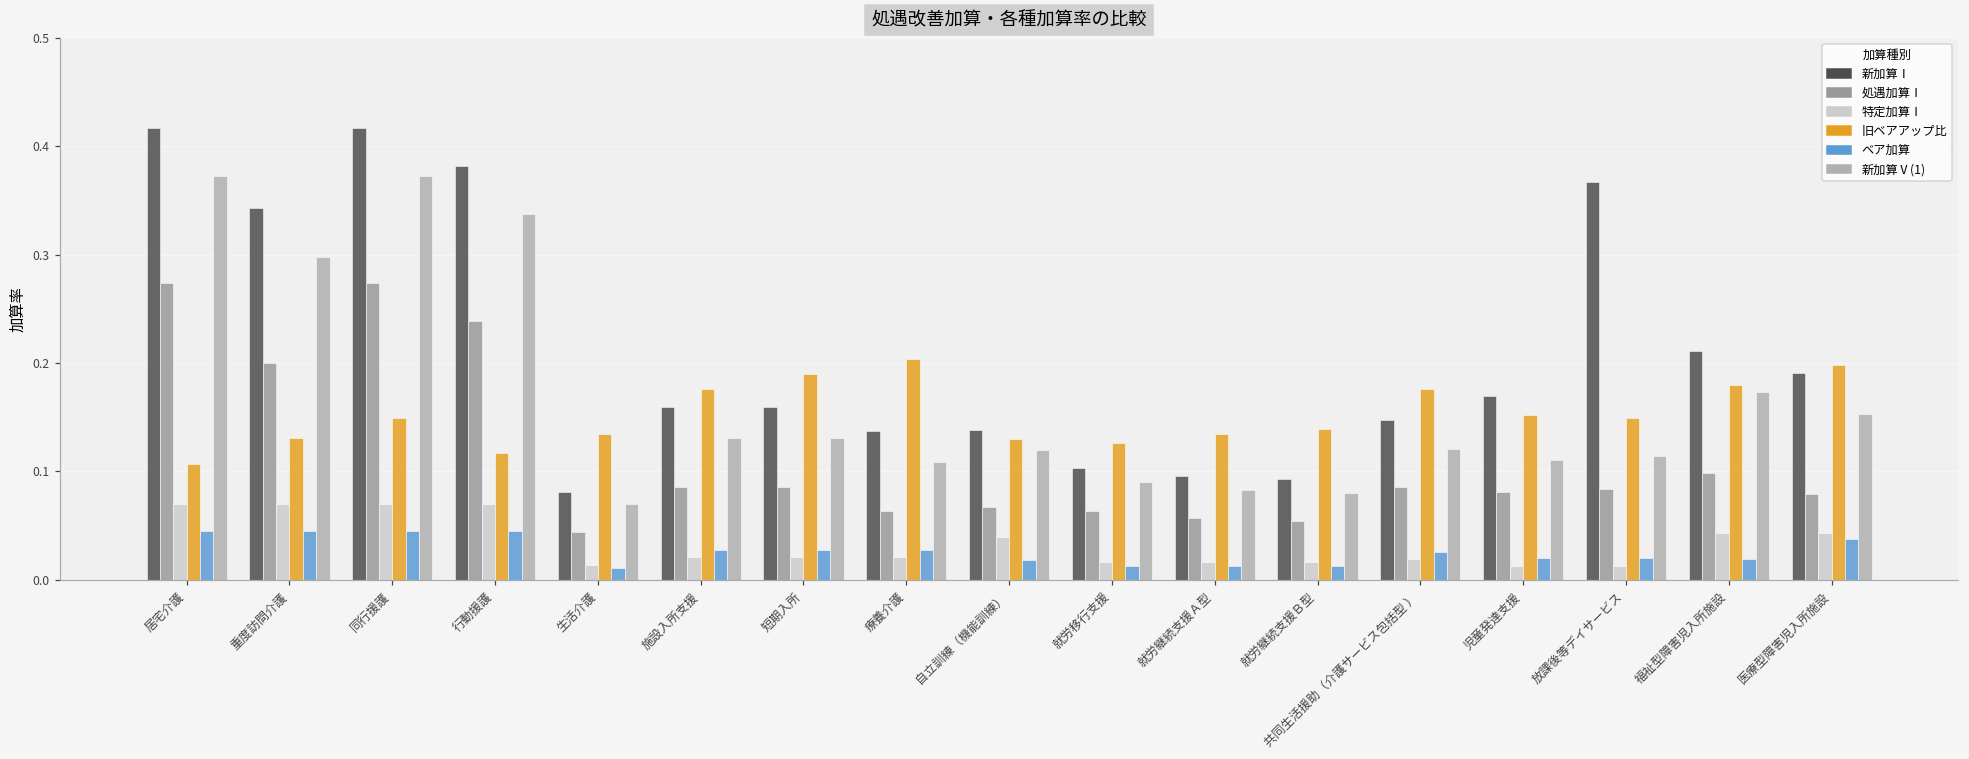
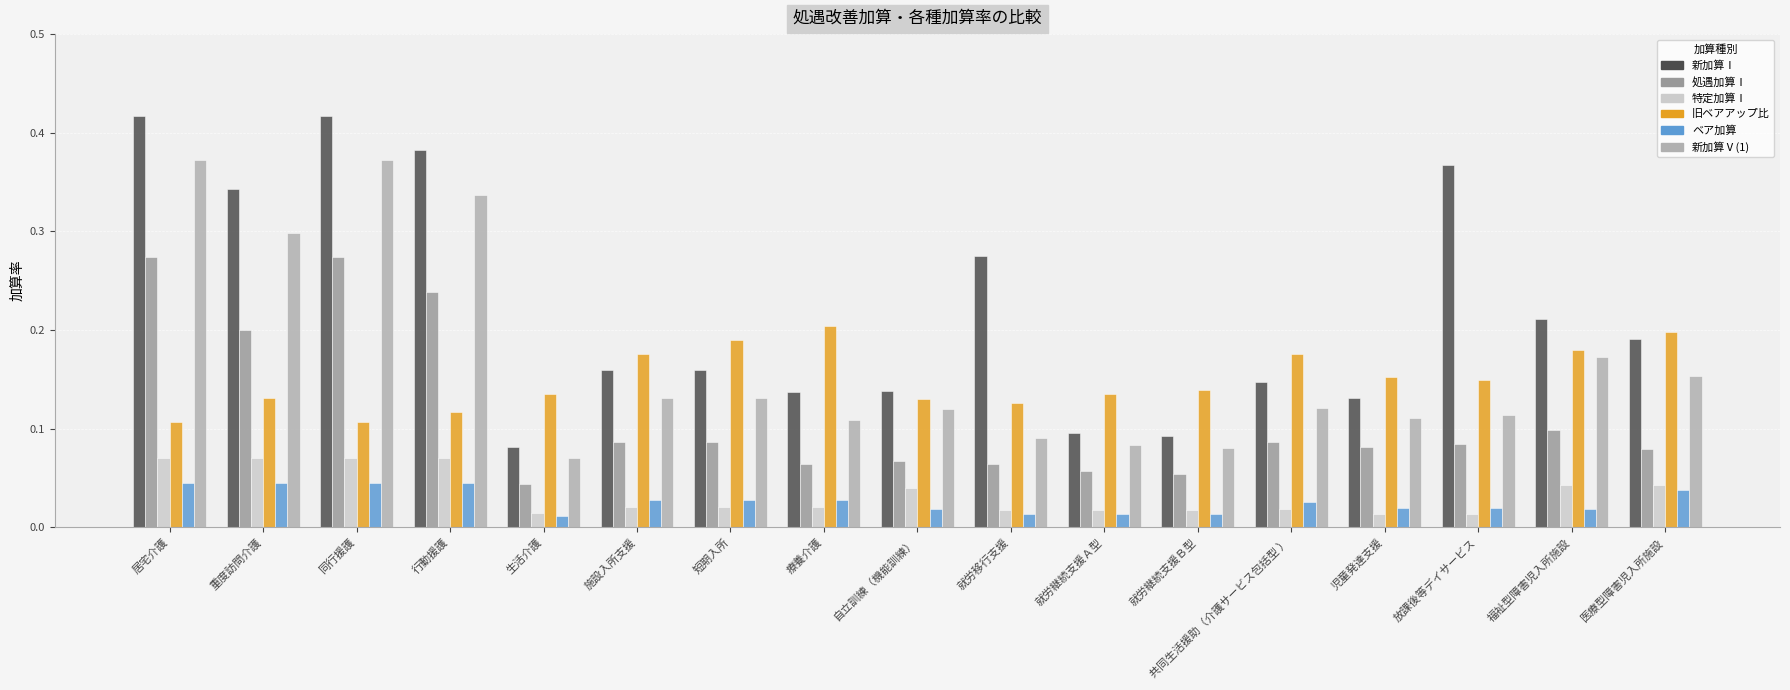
旧ベアアップ比, 同行援護: 0.15 -> 0.11
新加算Ⅰ, 就労移行支援: 0.10 -> 0.28
新加算Ⅰ, 児童発達支援: 0.17 -> 0.13
